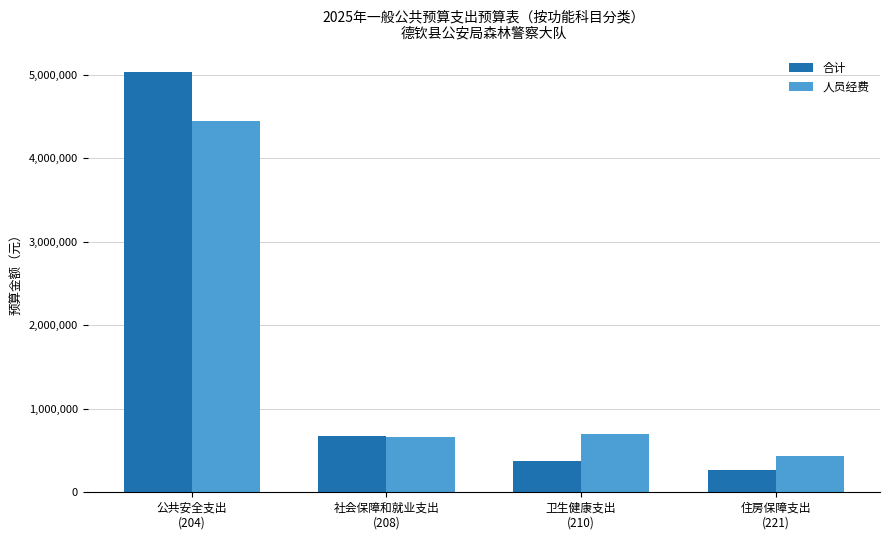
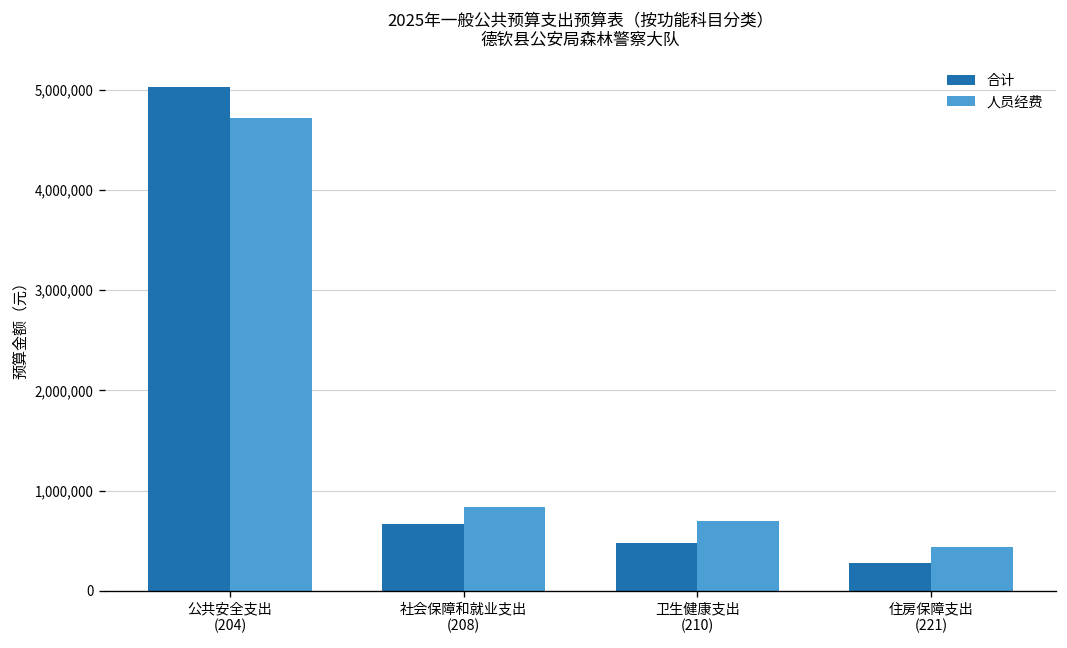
人员经费, 公共安全支出 (204): 4,400,000 -> 4,700,000
人员经费, 社会保障和就业支出 (208): 700,000 -> 800,000
合计, 卫生健康支出 (210): 400,000 -> 500,000
